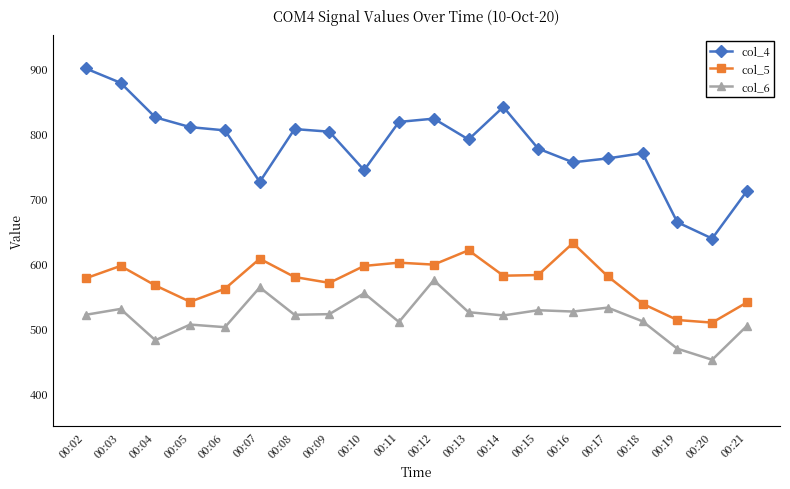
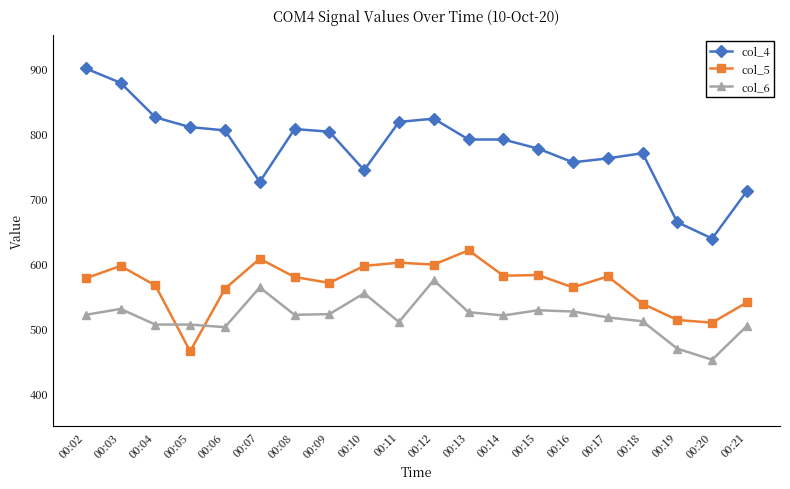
col_6, 00:04: 480 -> 510
col_5, 00:05: 540 -> 470
col_4, 00:14: 840 -> 790
col_5, 00:16: 630 -> 560
col_6, 00:17: 530 -> 520
